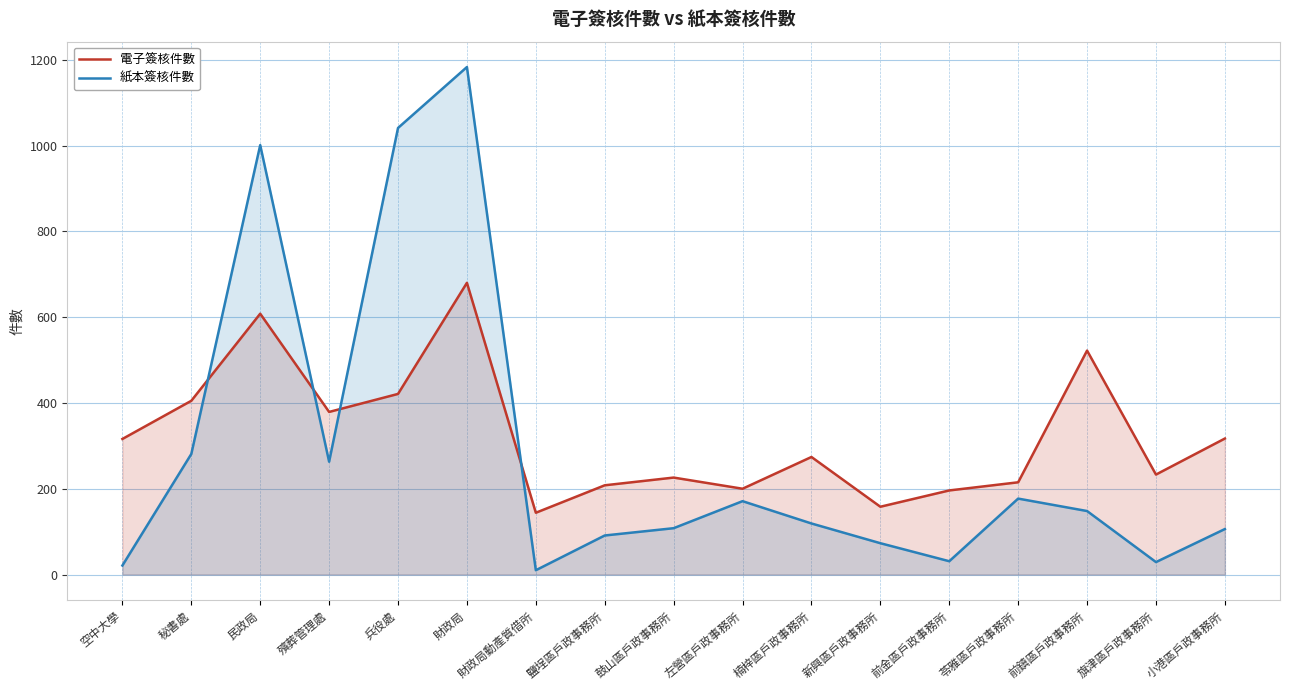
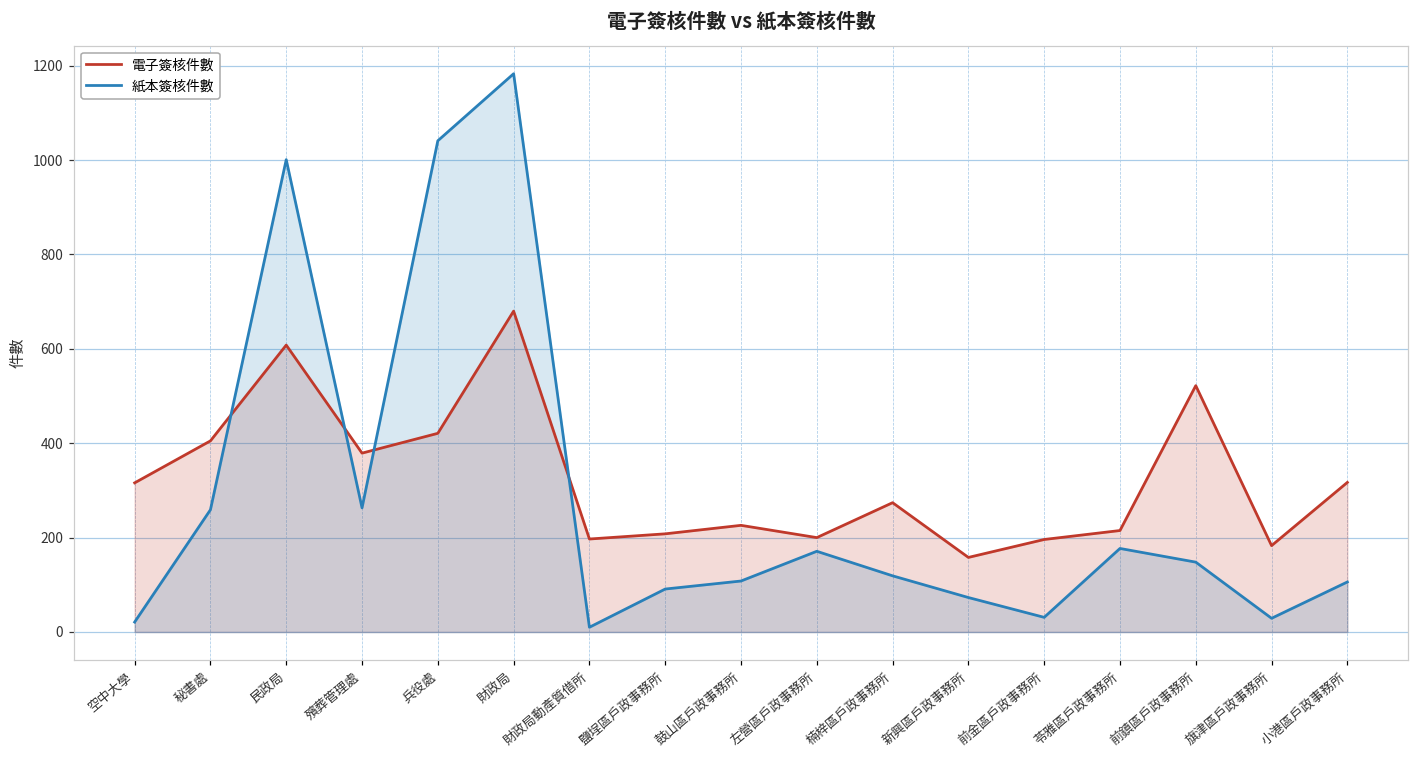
紙本簽核件數, 秘書處: 280 -> 260
電子簽核件數, 財政局動產質借所: 140 -> 200
電子簽核件數, 旗津區戶政事務所: 230 -> 180
